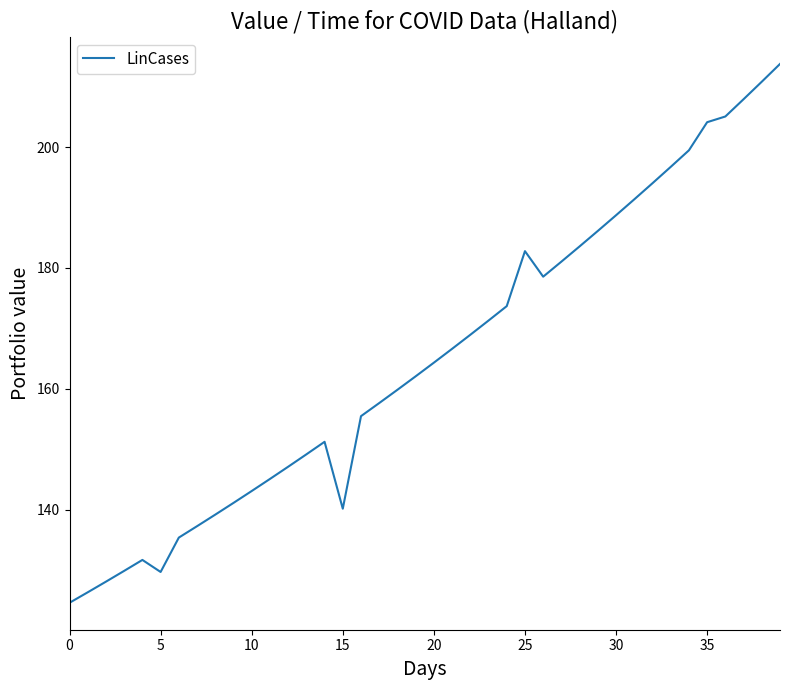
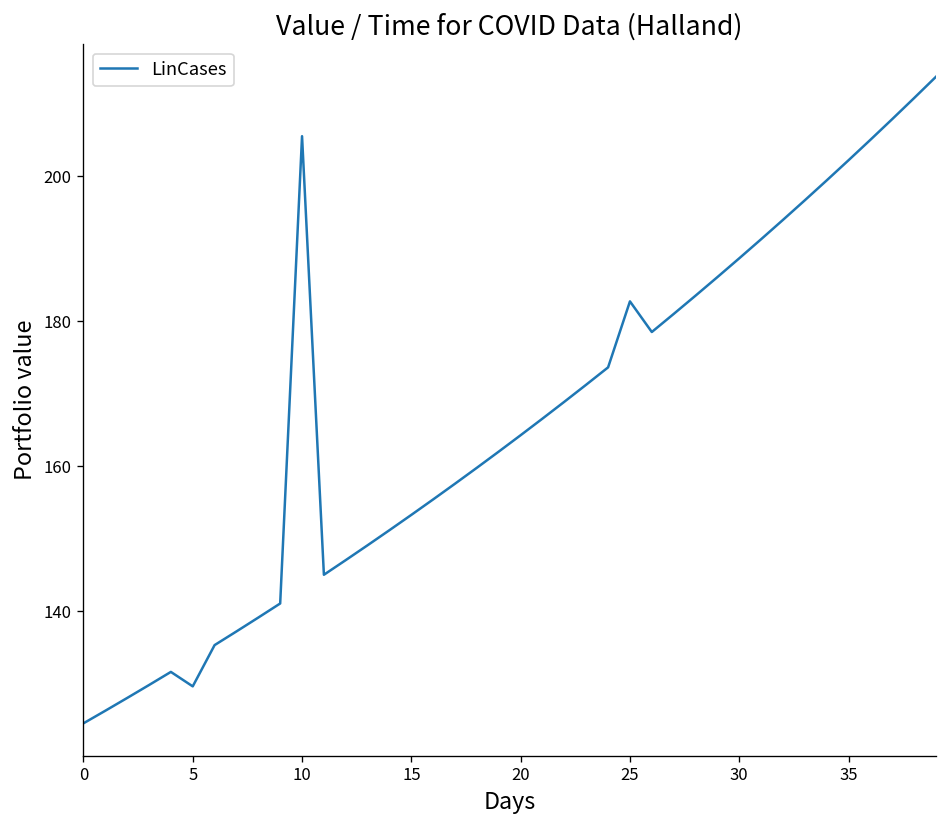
10: 143 -> 206
15: 140 -> 153
35: 204 -> 202
